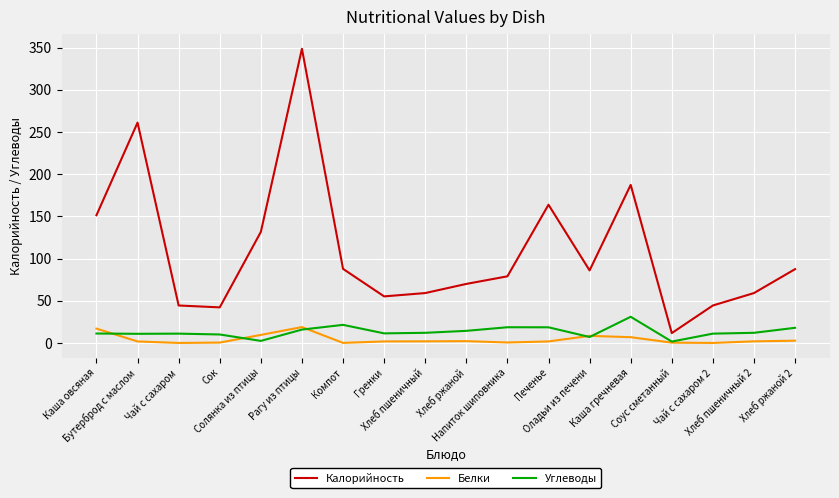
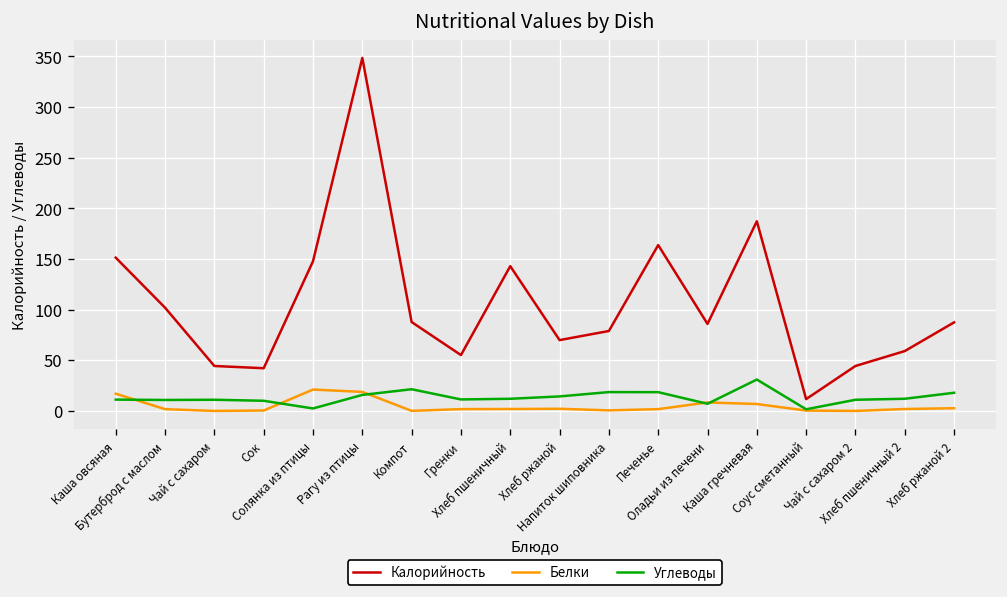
Калорийность, Бутерброд с маслом: 260 -> 100
Калорийность, Солянка из птицы: 130 -> 150
Белки, Солянка из птицы: 10 -> 20
Калорийность, Хлеб пшеничный: 60 -> 140
